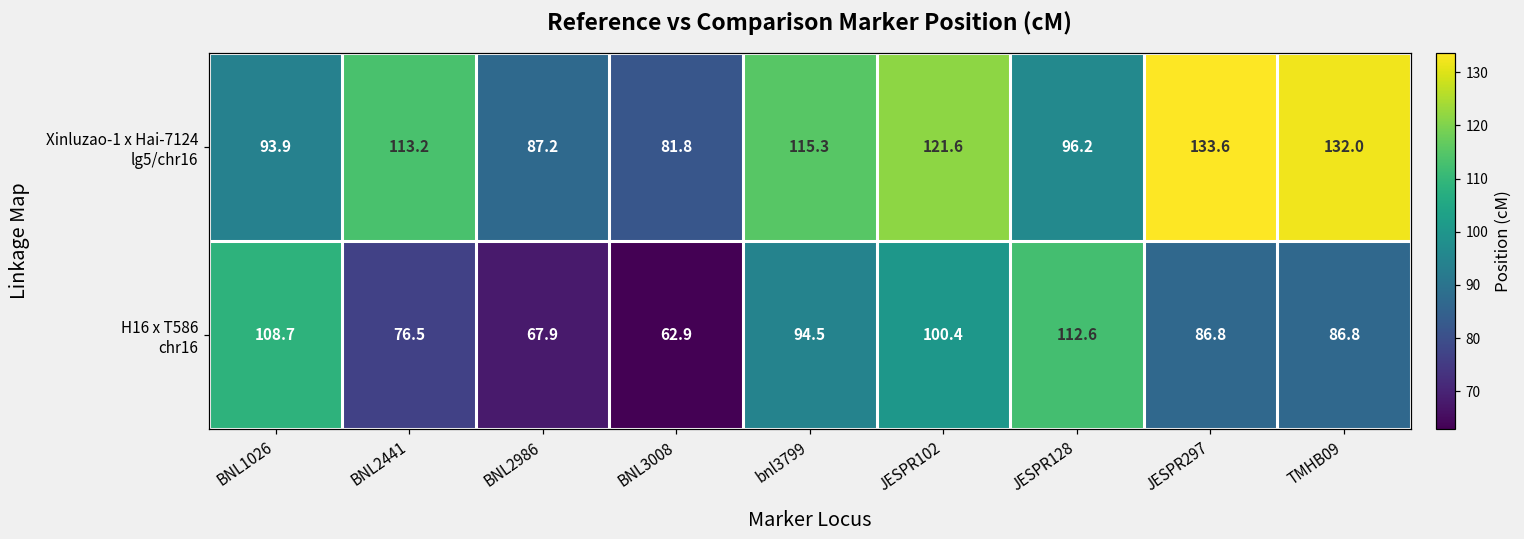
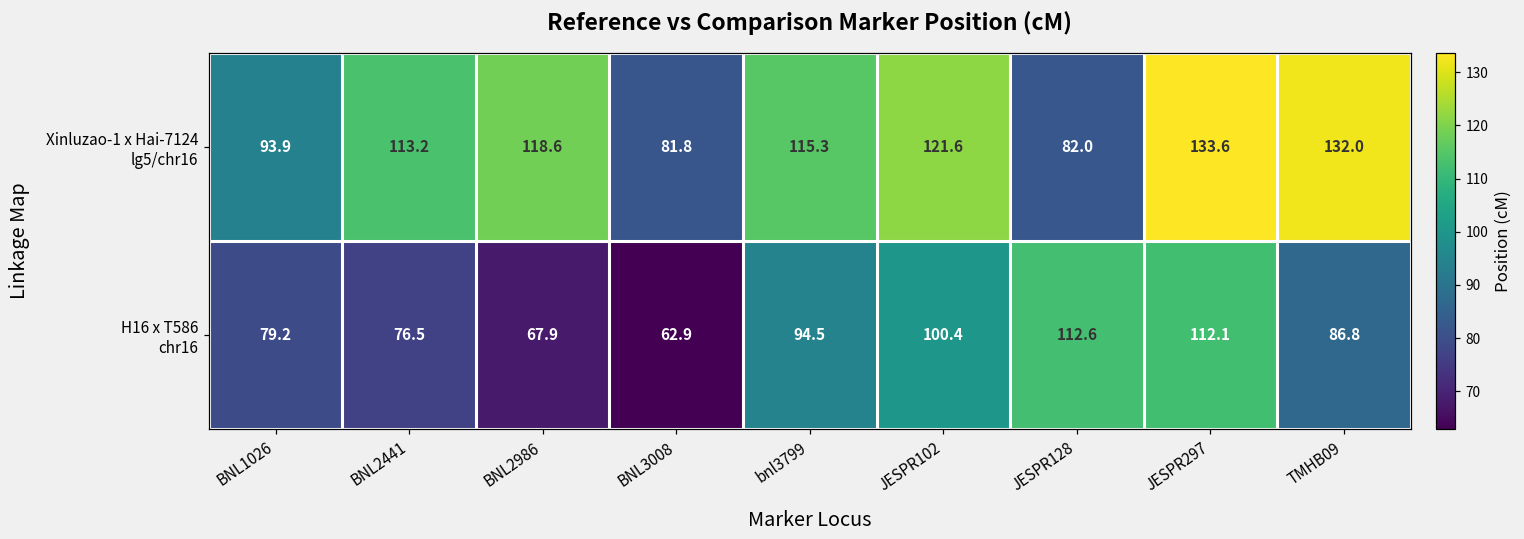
Xinluzao-1 x Hai-7124 lg5/chr16, BNL2986: 87.2 -> 118.6
Xinluzao-1 x Hai-7124 lg5/chr16, JESPR128: 96.2 -> 82.0
H16 x T586 chr16, BNL1026: 108.7 -> 79.2
H16 x T586 chr16, JESPR297: 86.8 -> 112.1
